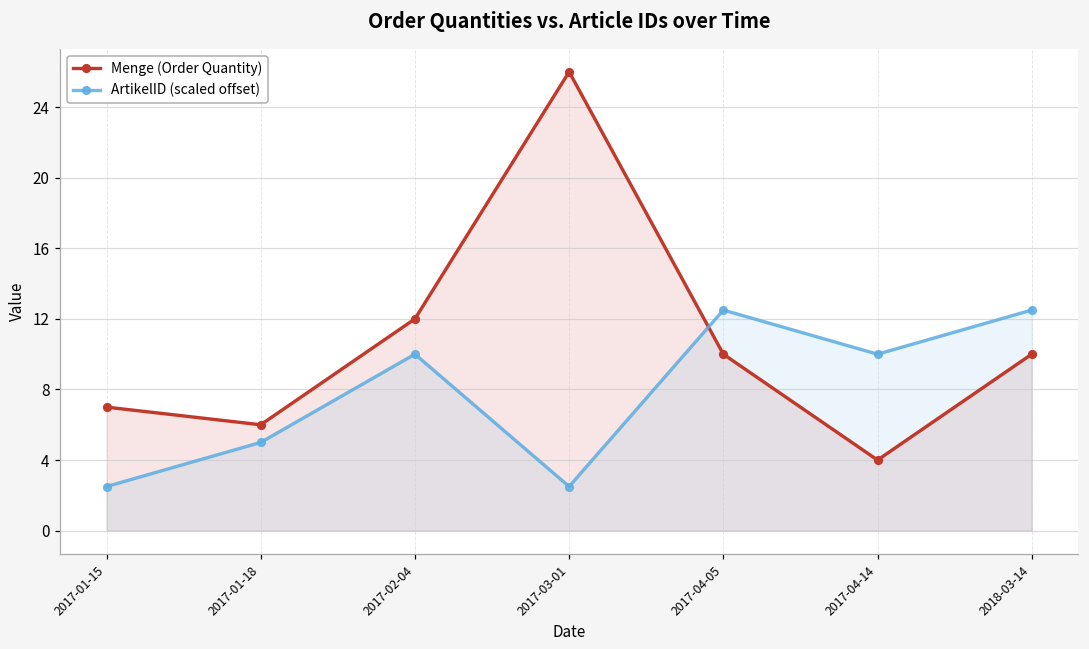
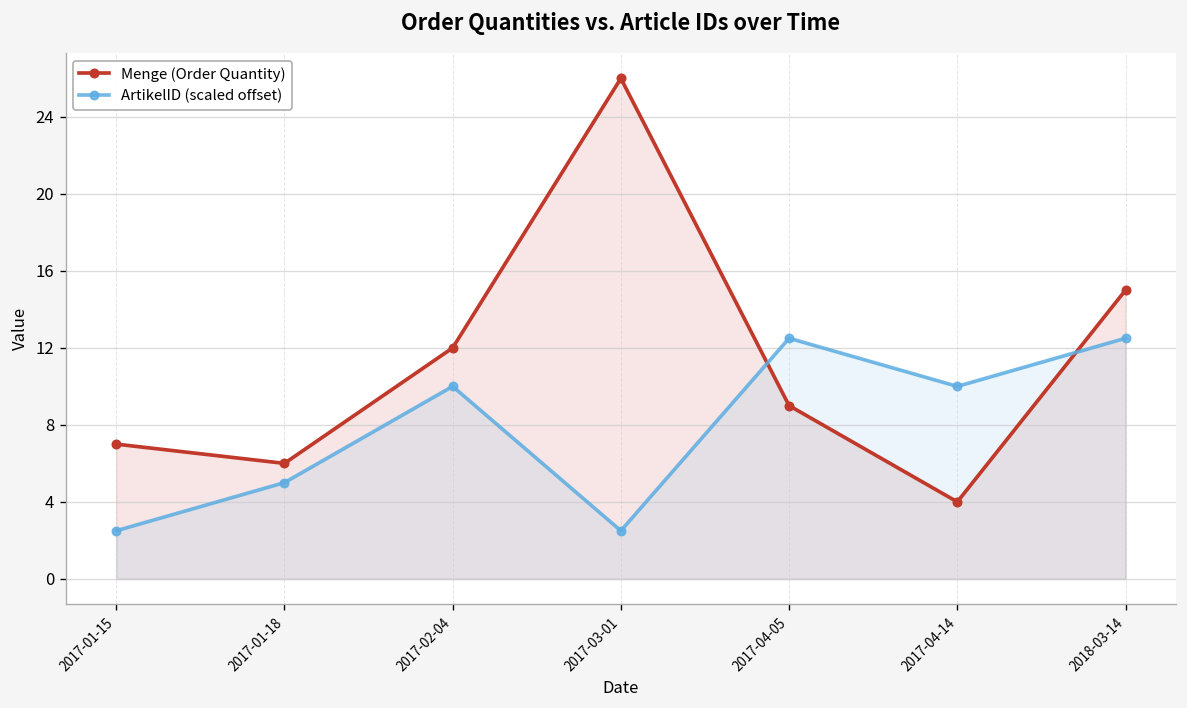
Menge (Order Quantity), 2017-04-05: 10 -> 9
Menge (Order Quantity), 2018-03-14: 10 -> 15
